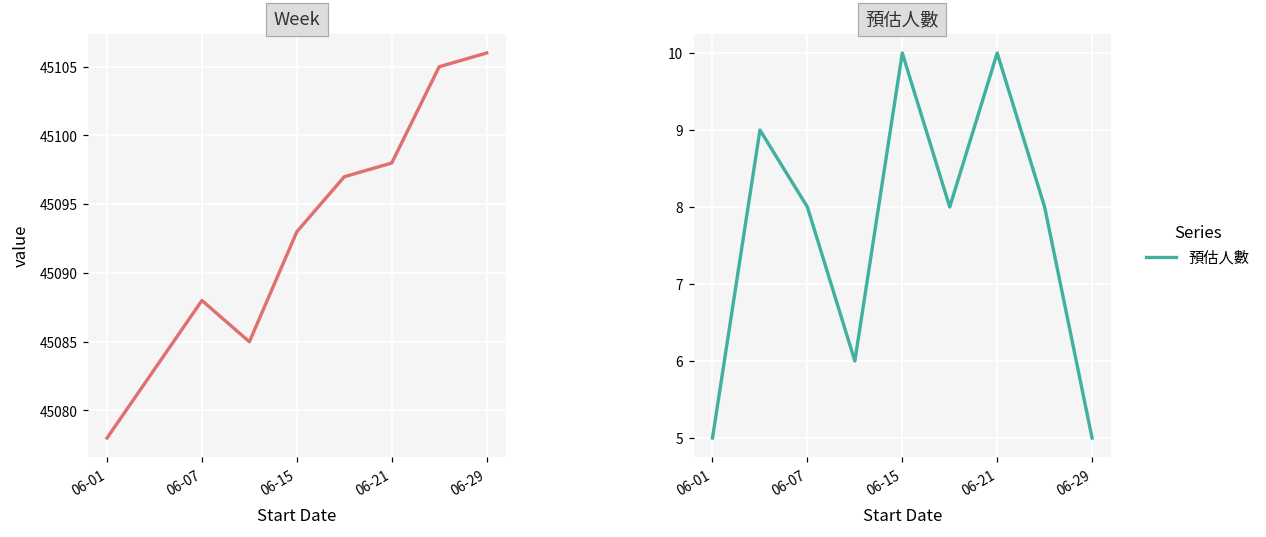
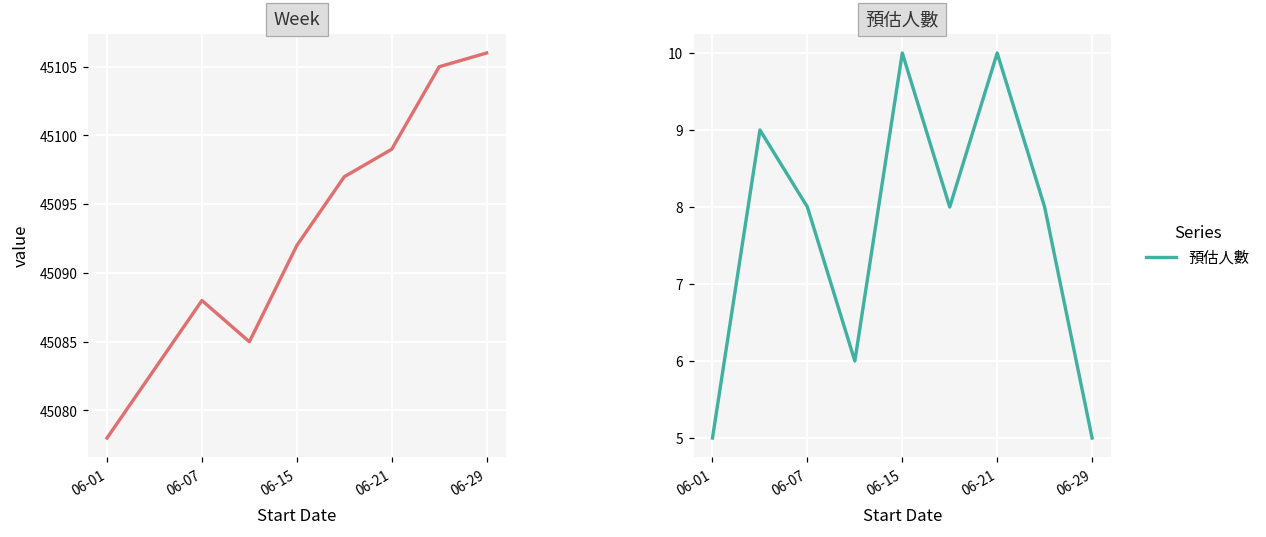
Week, 06-15: 45093 -> 45092
Week, 06-21: 45098 -> 45099
